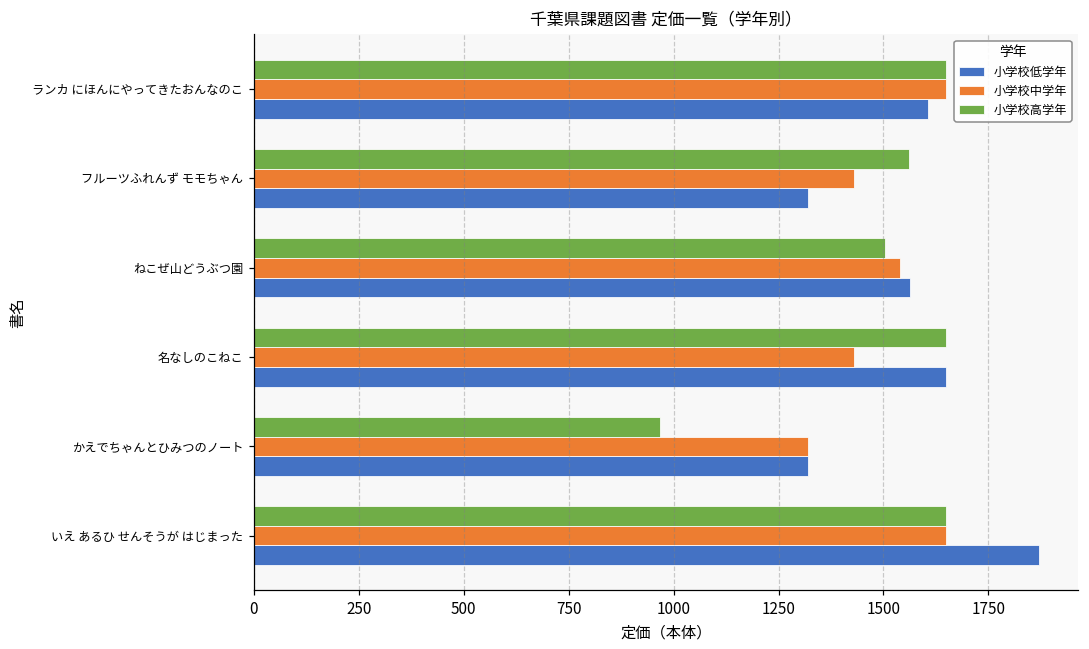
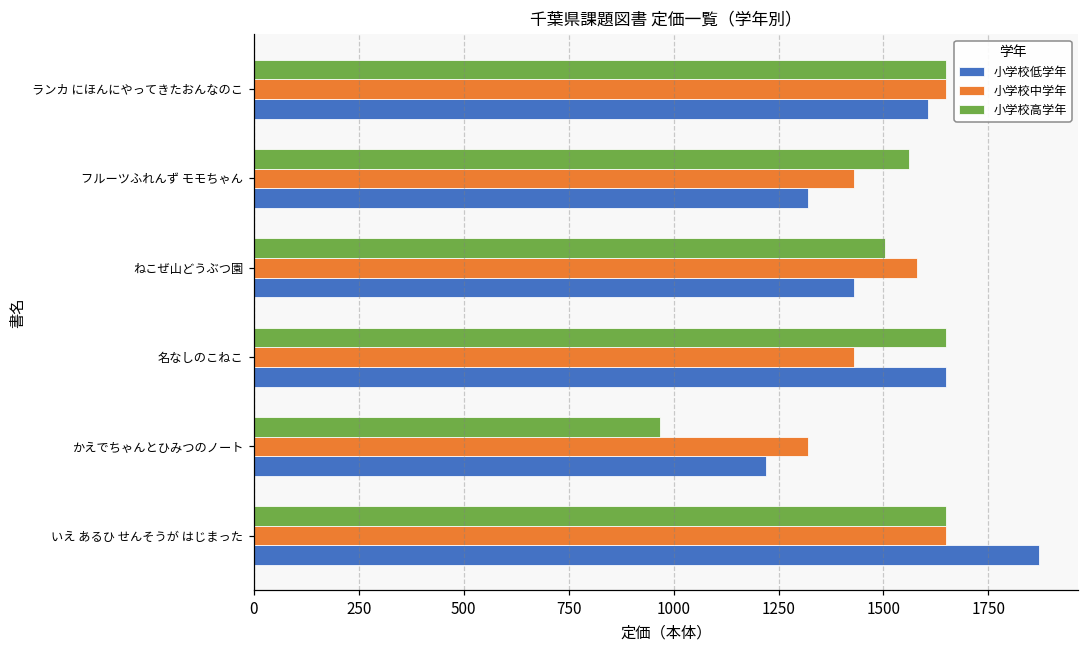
小学校中学年, ねこぜ山どうぶつ園: 1540 -> 1580
小学校低学年, ねこぜ山どうぶつ園: 1560 -> 1430
小学校低学年, かえでちゃんとひみつのノート: 1320 -> 1220
